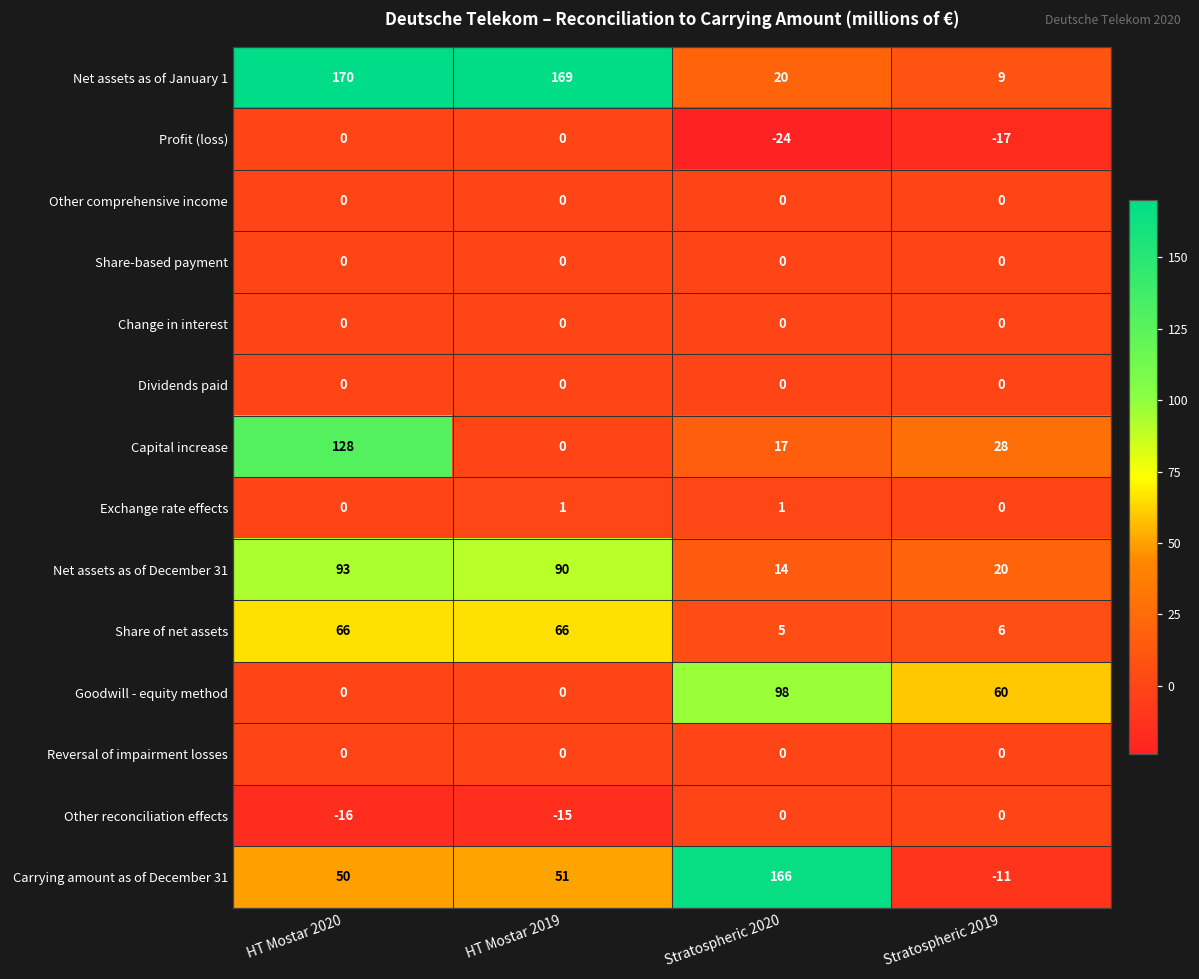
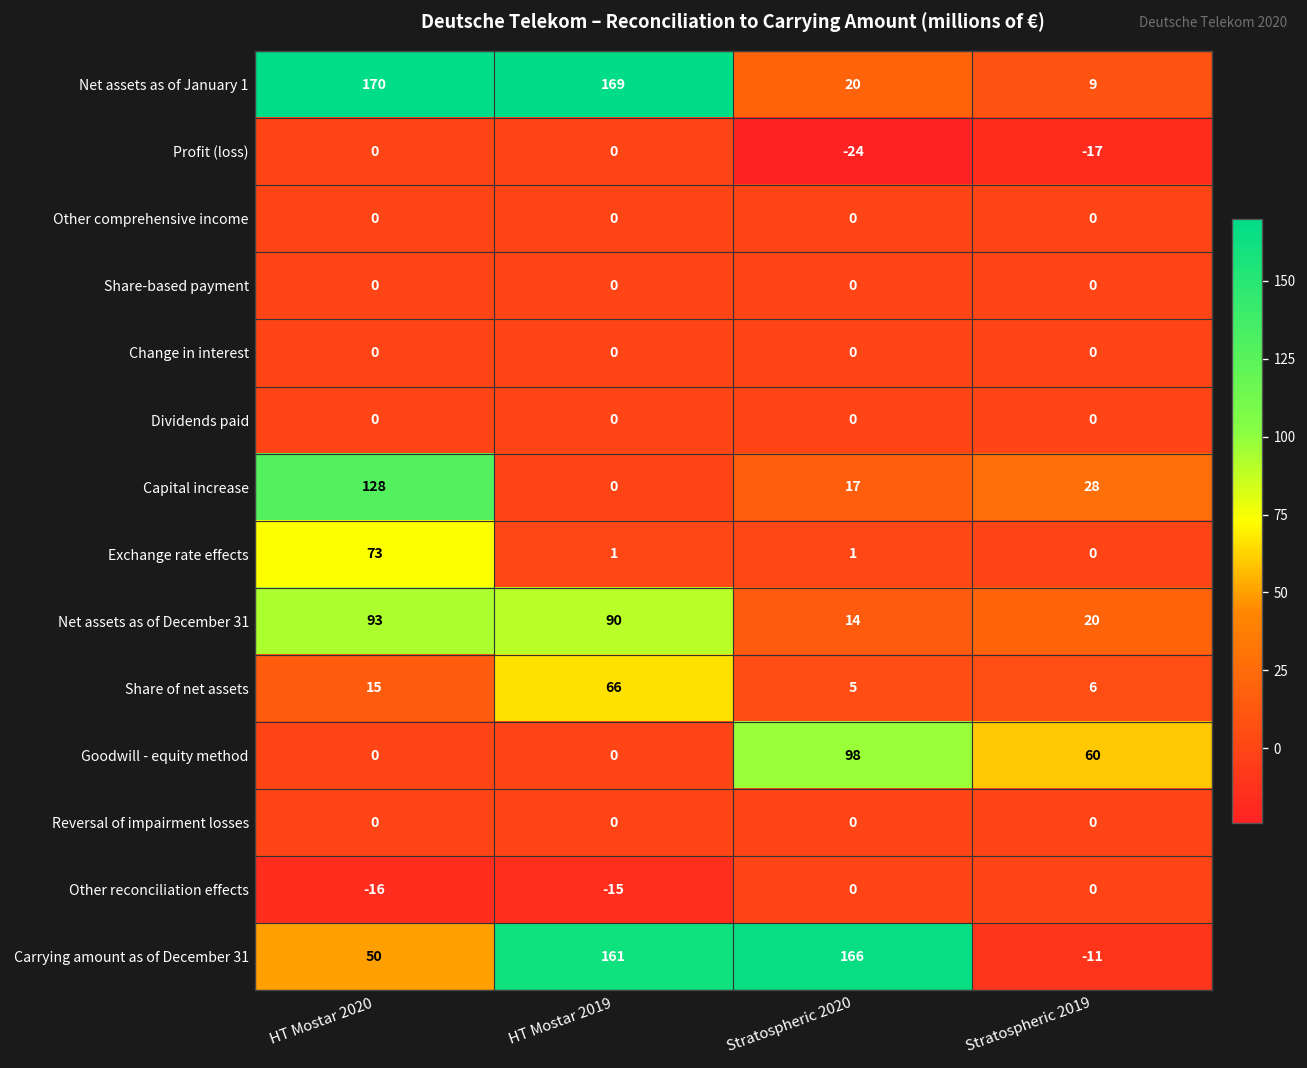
Exchange rate effects, HT Mostar 2020: 0 -> 73
Share of net assets, HT Mostar 2020: 66 -> 15
Carrying amount as of December 31, HT Mostar 2019: 51 -> 161
